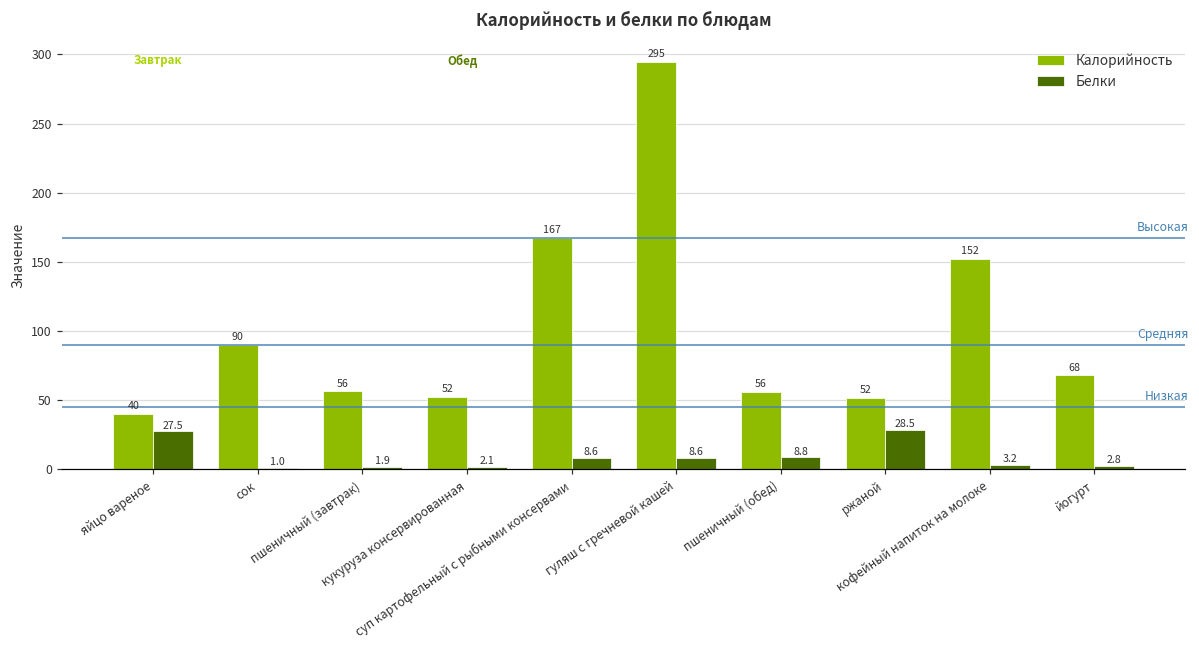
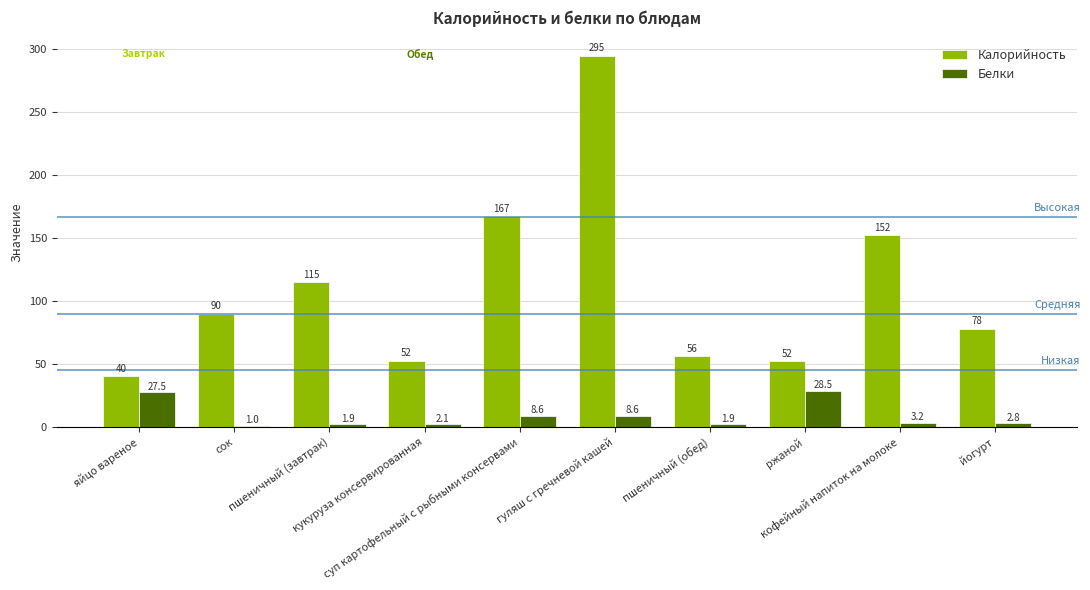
Калорийность, пшеничный (завтрак): 56 -> 115
Белки, пшеничный (обед): 8.8 -> 1.9
Калорийность, йогурт: 68 -> 78
